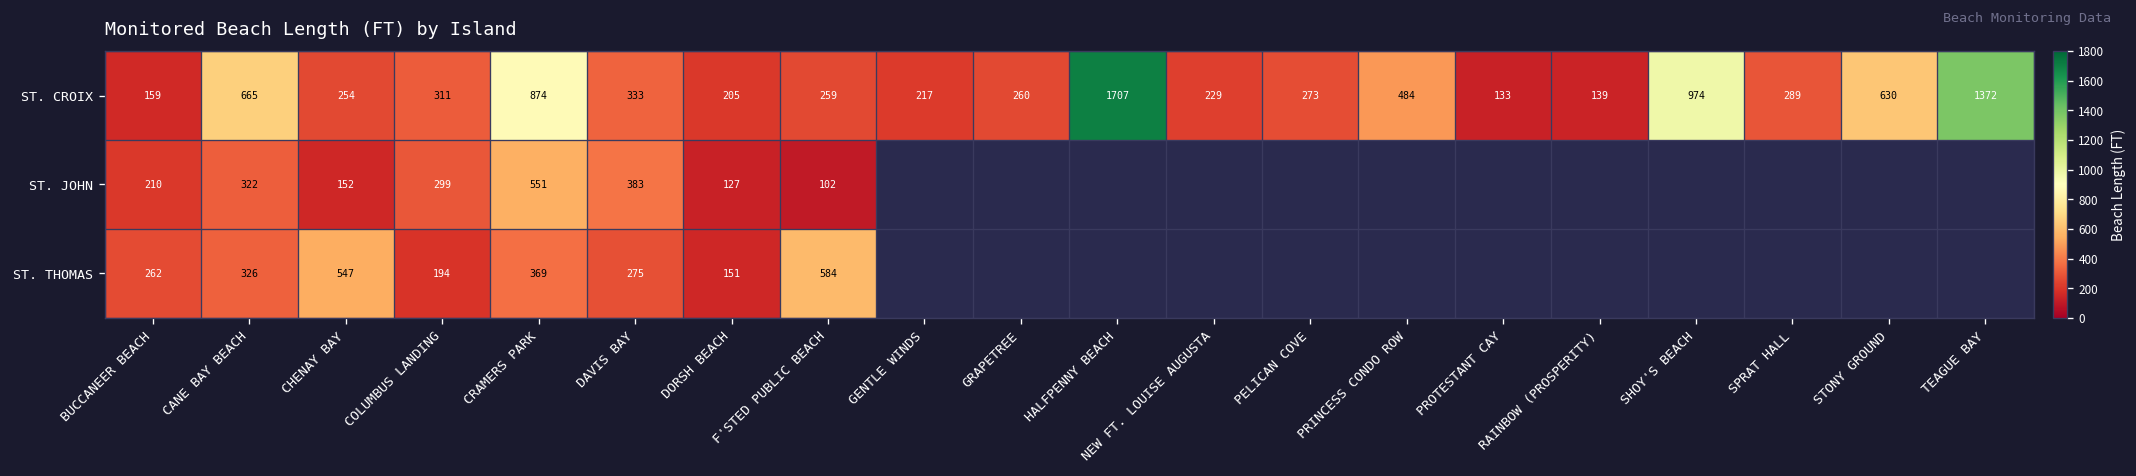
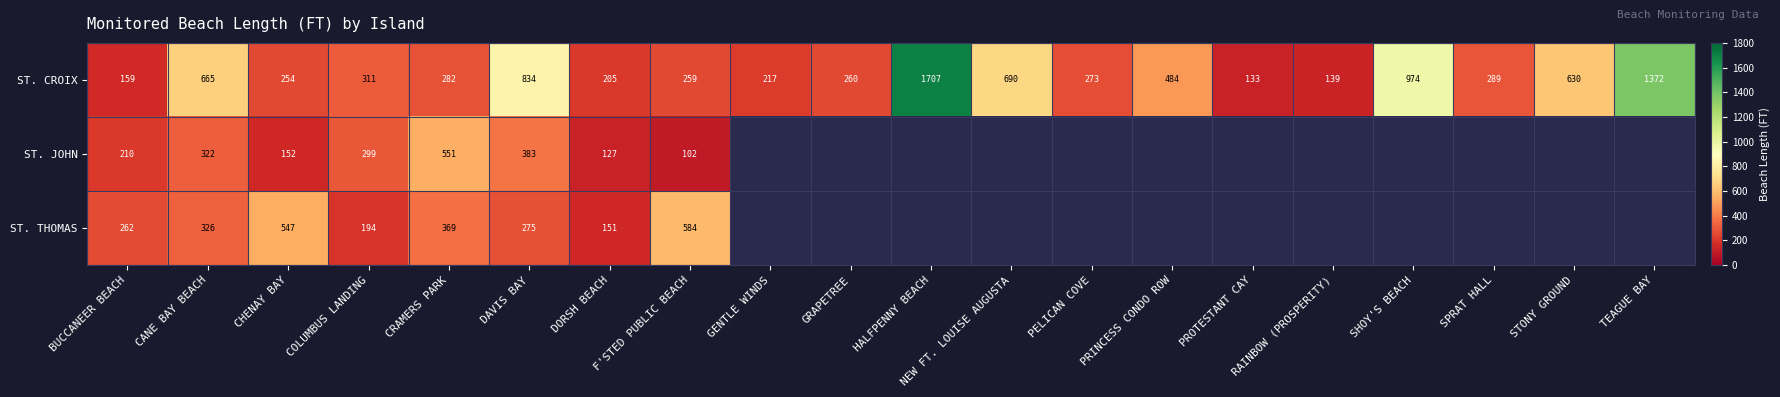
ST. CROIX, CRAMERS PARK: 874 -> 282
ST. CROIX, DAVIS BAY: 333 -> 834
ST. CROIX, NEW FT. LOUISE AUGUSTA: 229 -> 690
